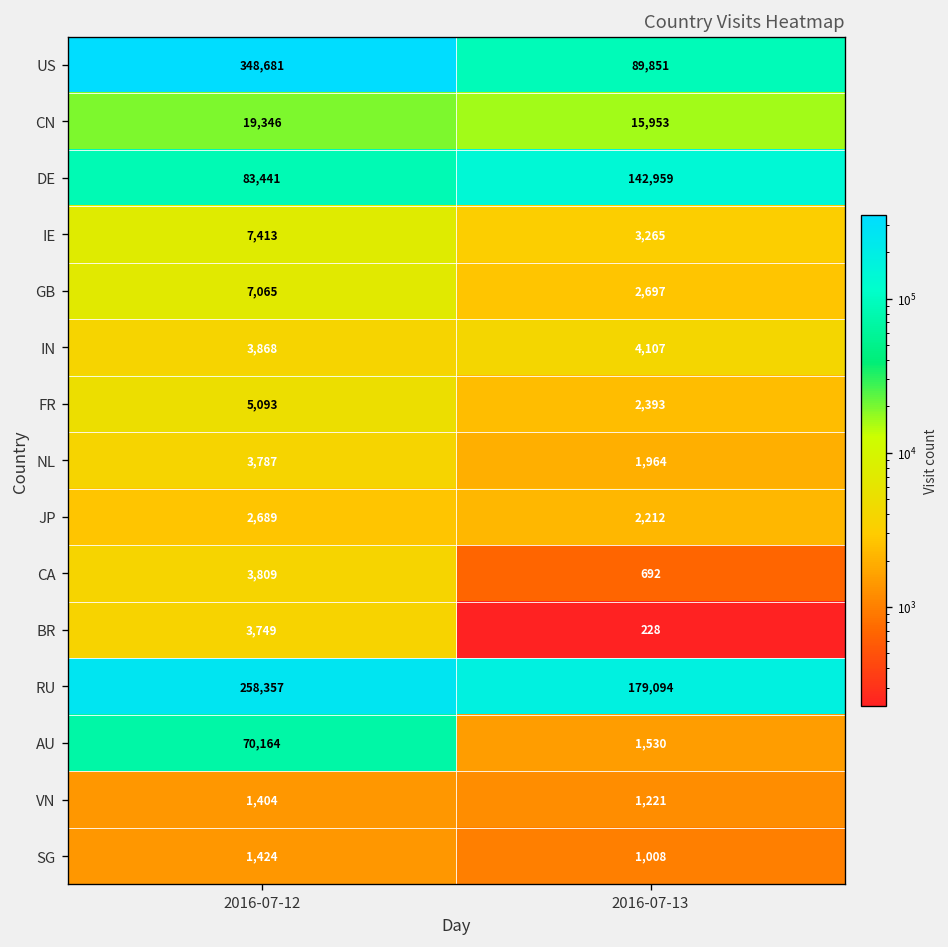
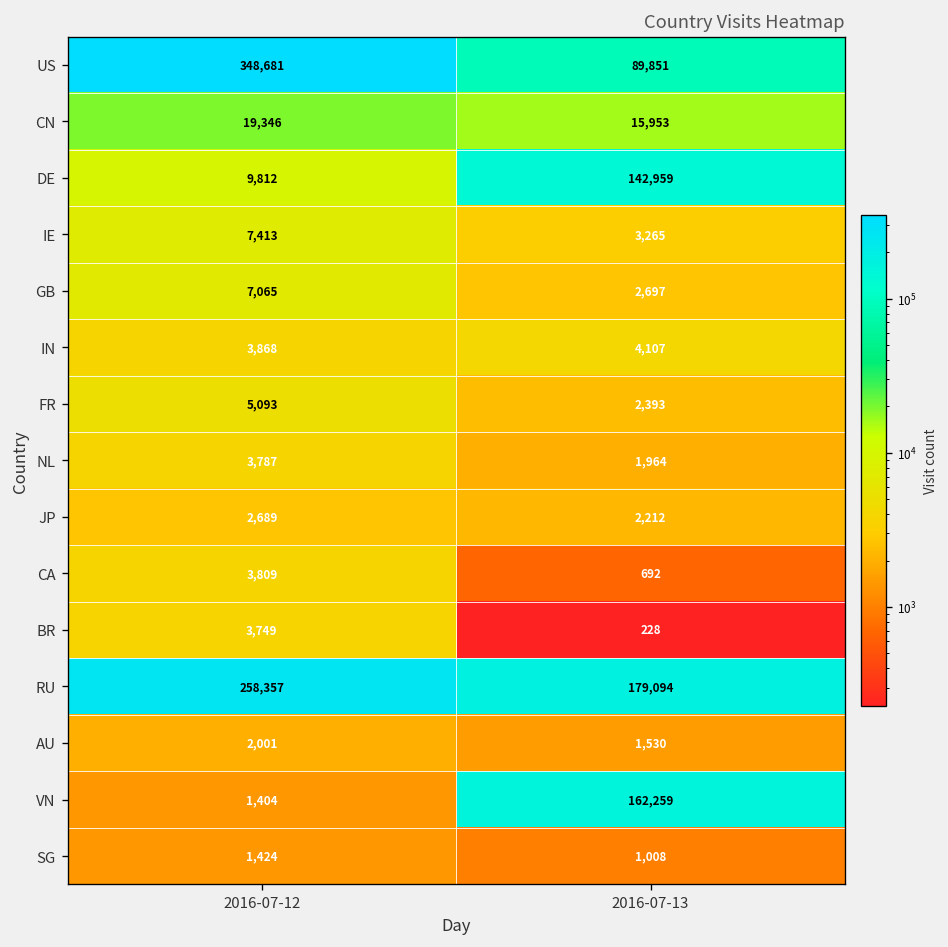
DE, 2016-07-12: 83,441 -> 9,812
AU, 2016-07-12: 70,164 -> 2,001
VN, 2016-07-13: 1,221 -> 162,259
